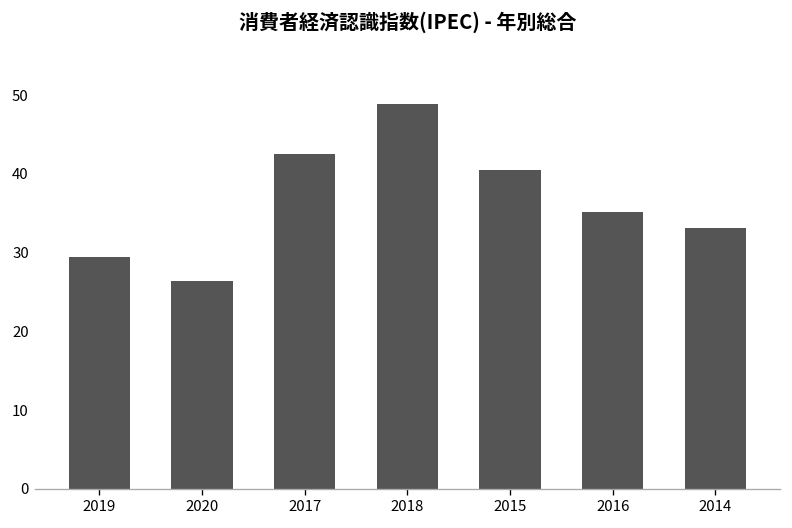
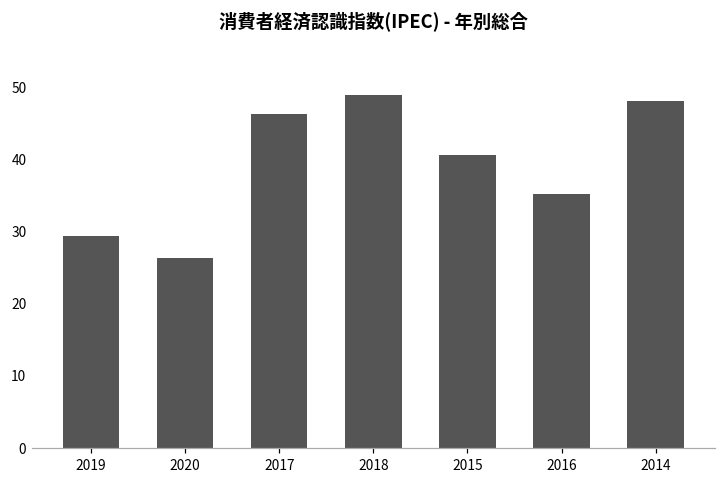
2017: 43 -> 46
2014: 33 -> 48
